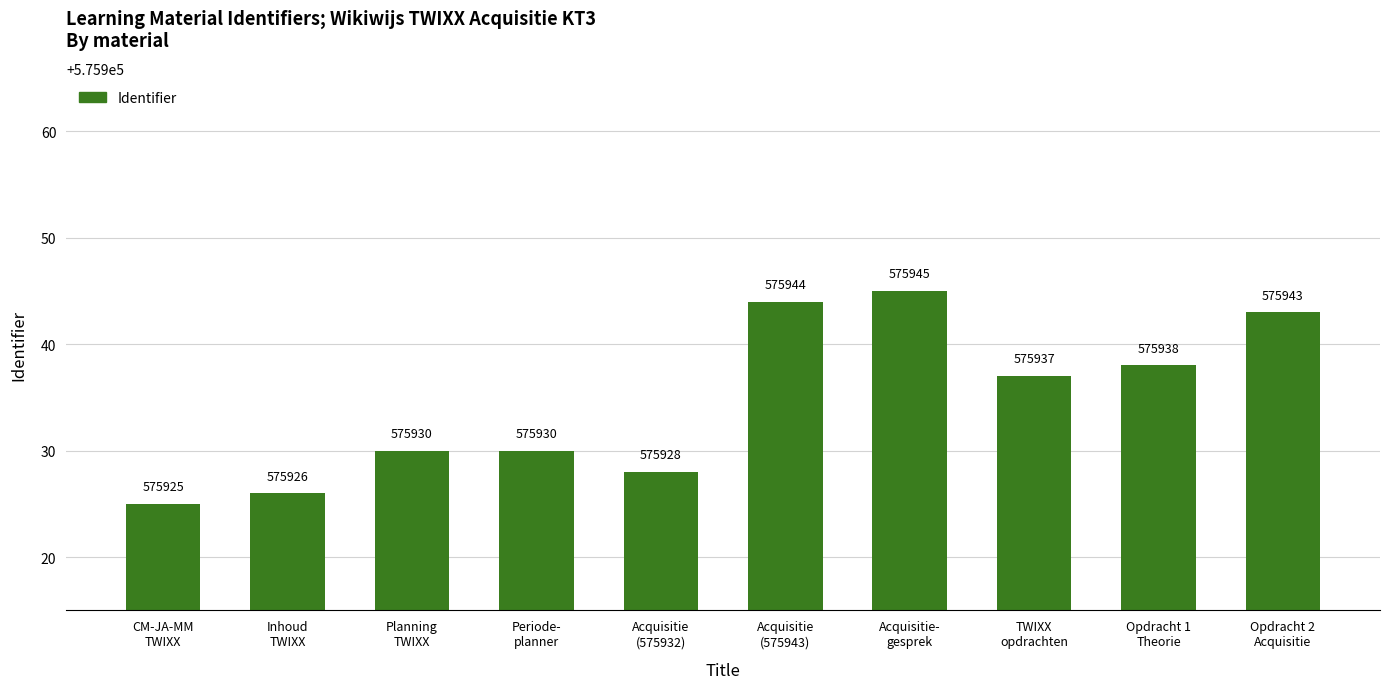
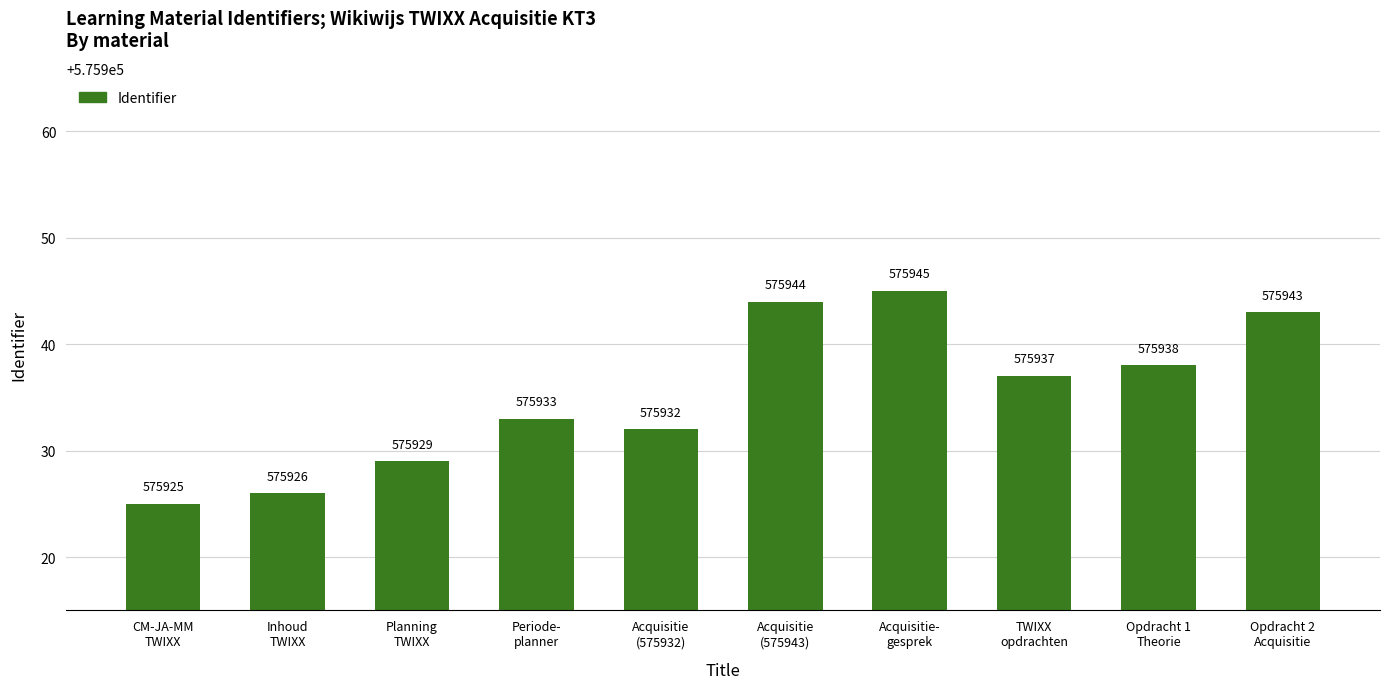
Planning TWIXX: 575930 -> 575929
Periode- planner: 575930 -> 575933
Acquisitie (575932): 575928 -> 575932
